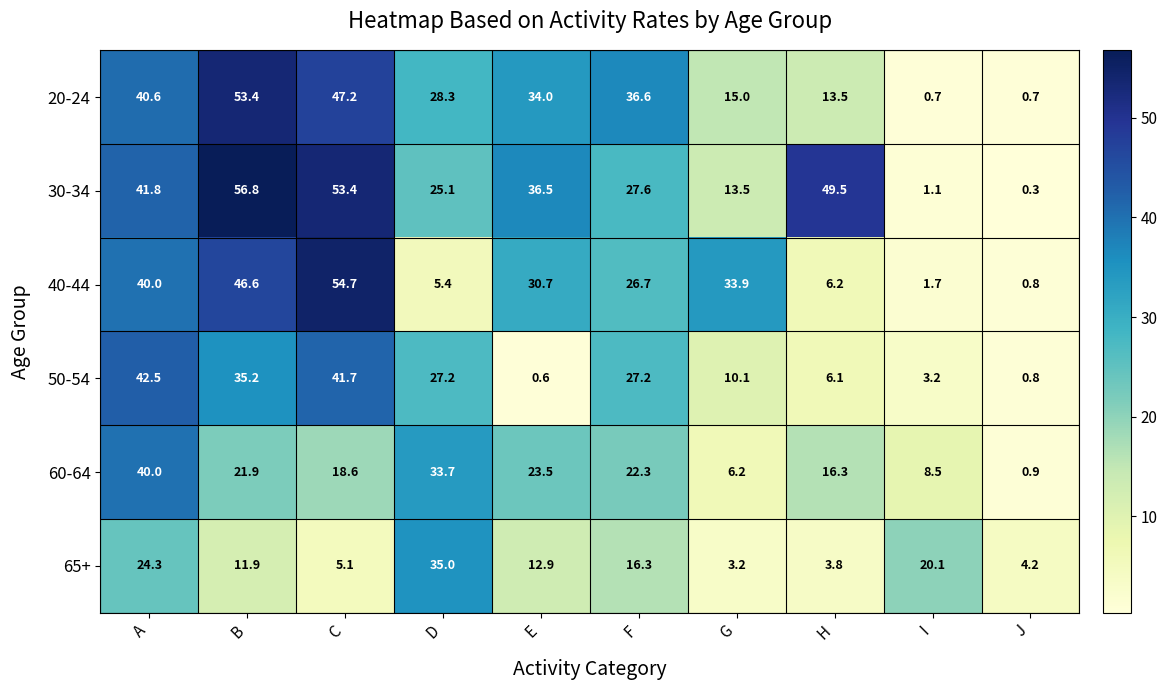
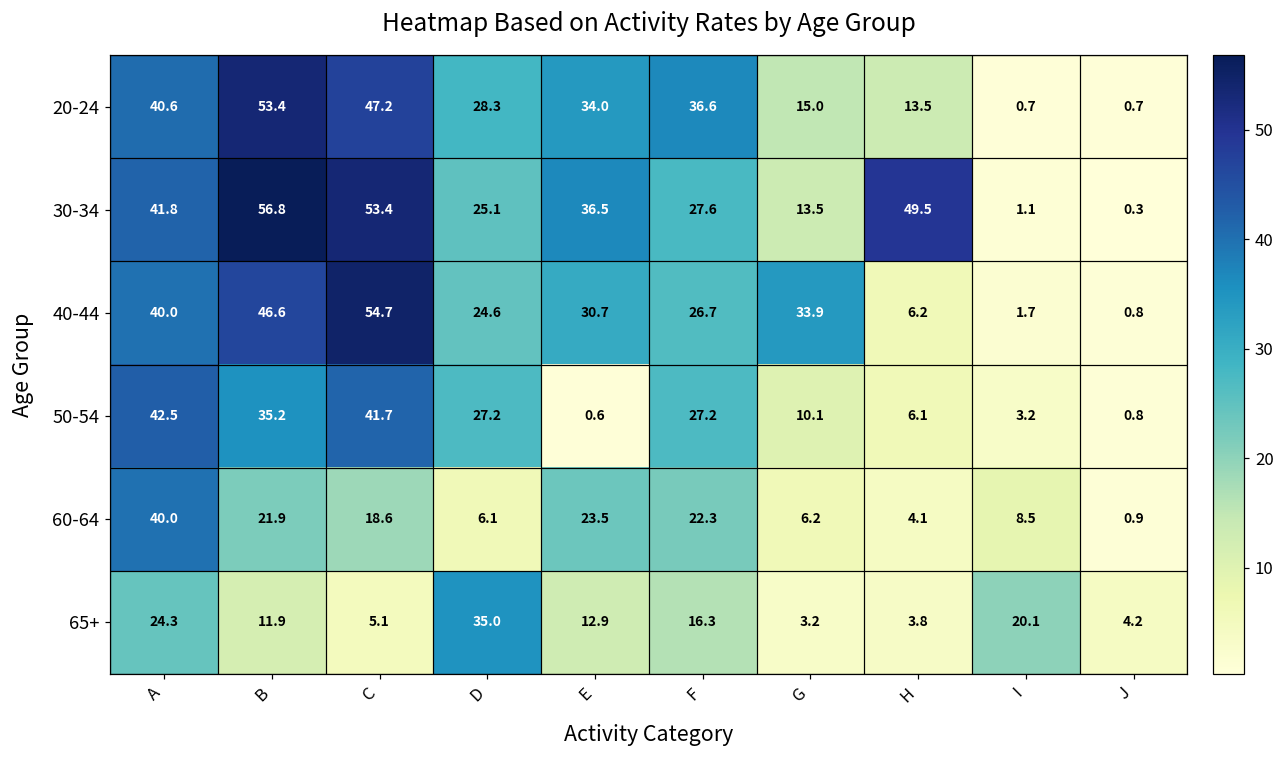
40-44, D: 5.4 -> 24.6
60-64, D: 33.7 -> 6.1
60-64, H: 16.3 -> 4.1
